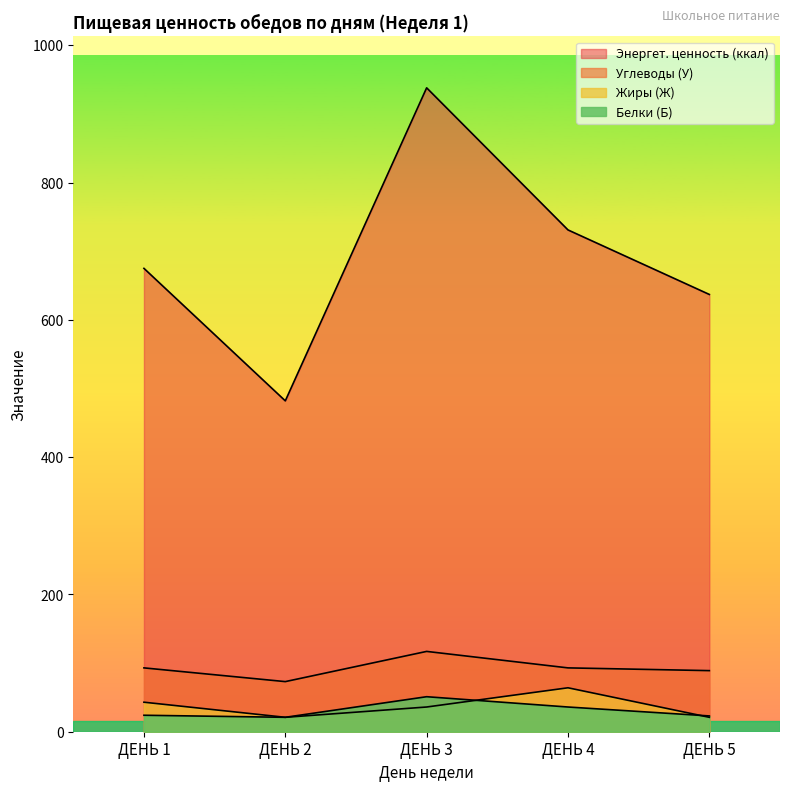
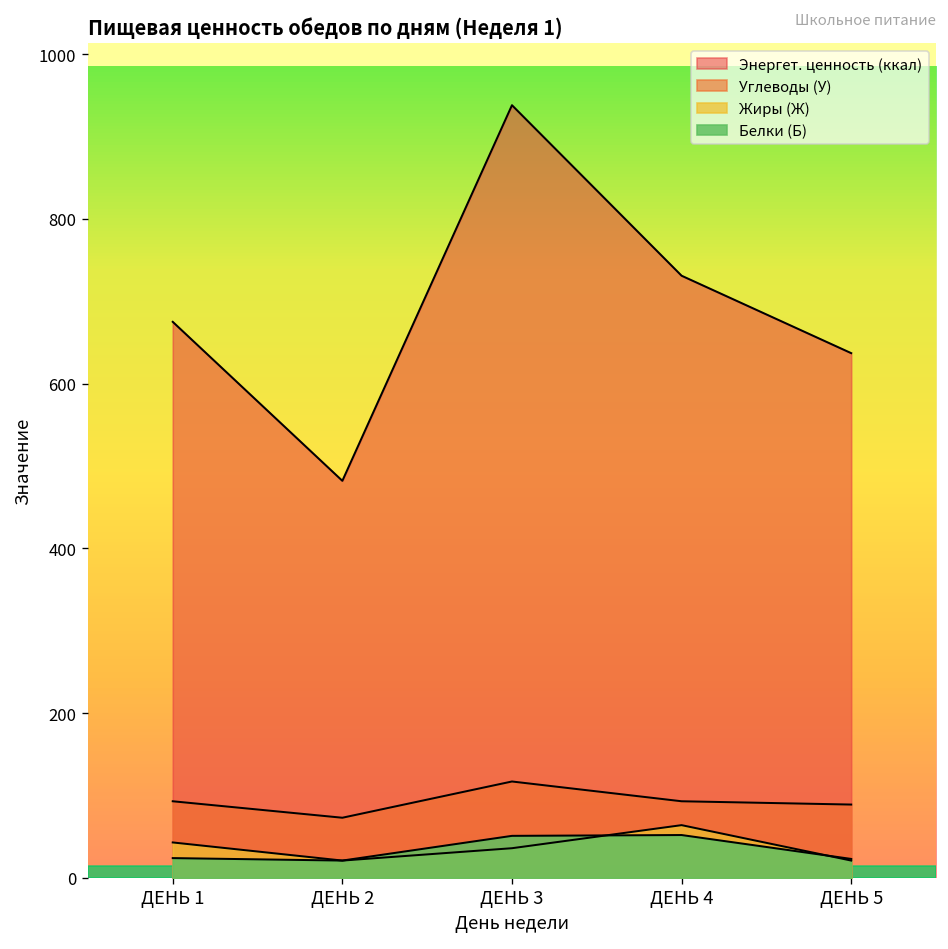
Белки (Б), ДЕНЬ 4: 40 -> 50
